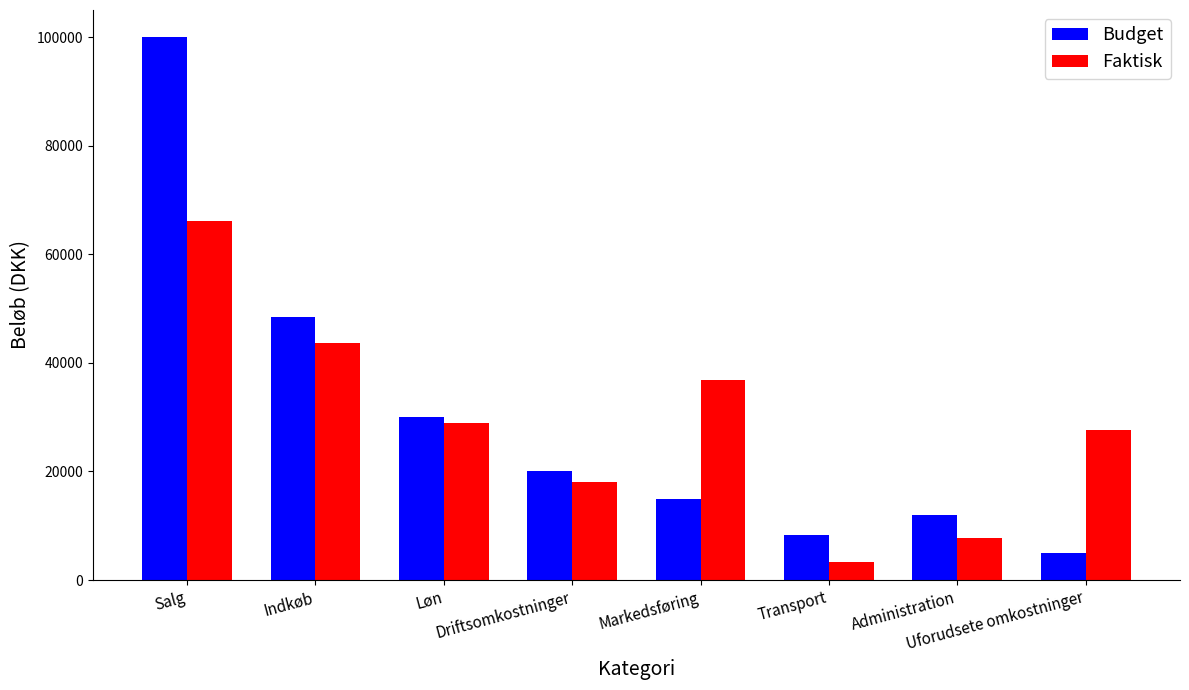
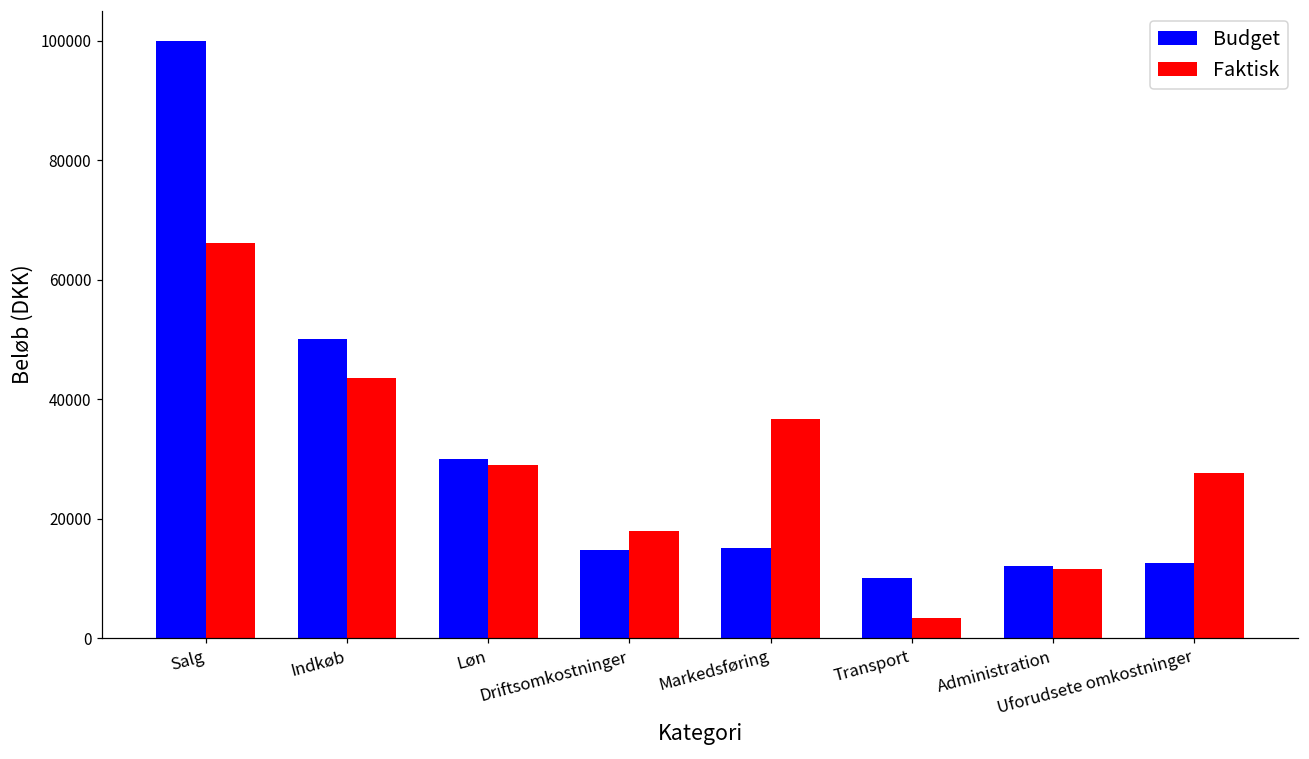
Budget, Indkøb: 48000 -> 50000
Budget, Driftsomkostninger: 20000 -> 15000
Budget, Transport: 8000 -> 10000
Faktisk, Administration: 8000 -> 12000
Budget, Uforudsete omkostninger: 5000 -> 12000
